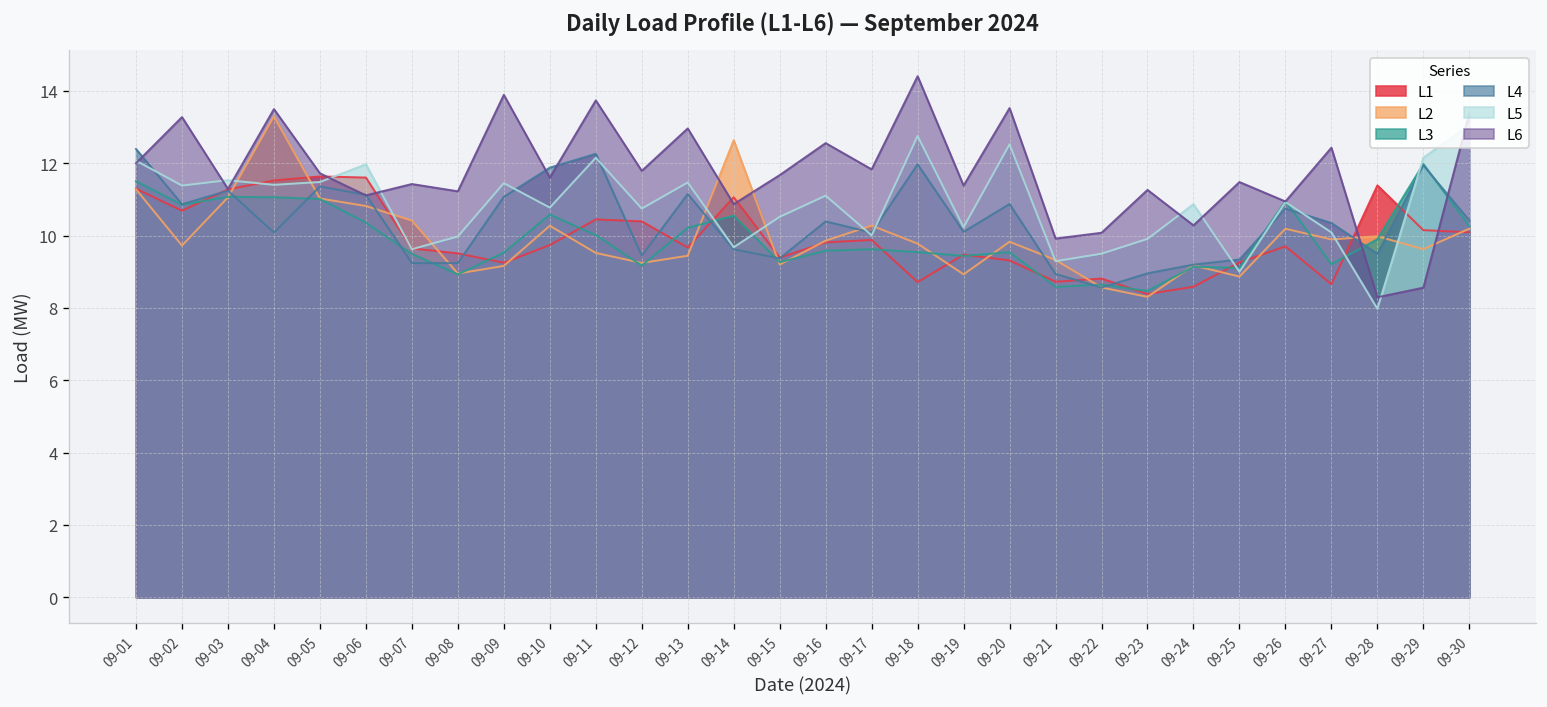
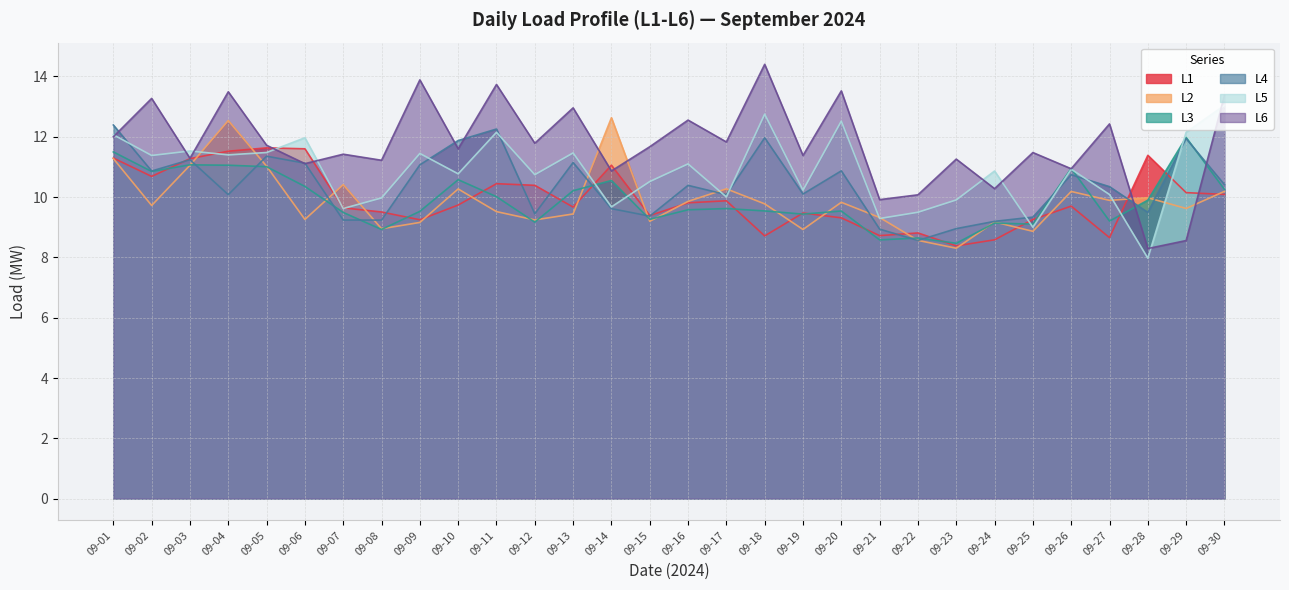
L2, 09-04: 13.3 -> 12.5
L2, 09-06: 10.8 -> 9.3
